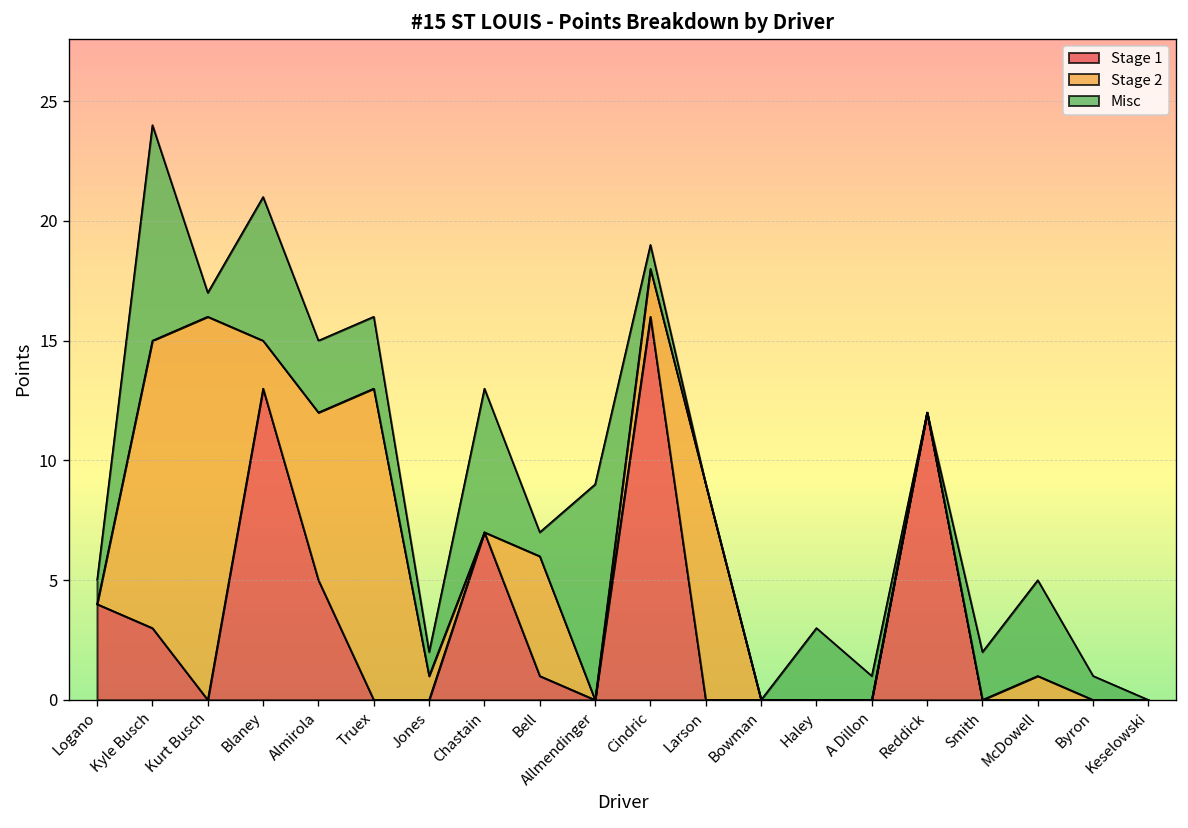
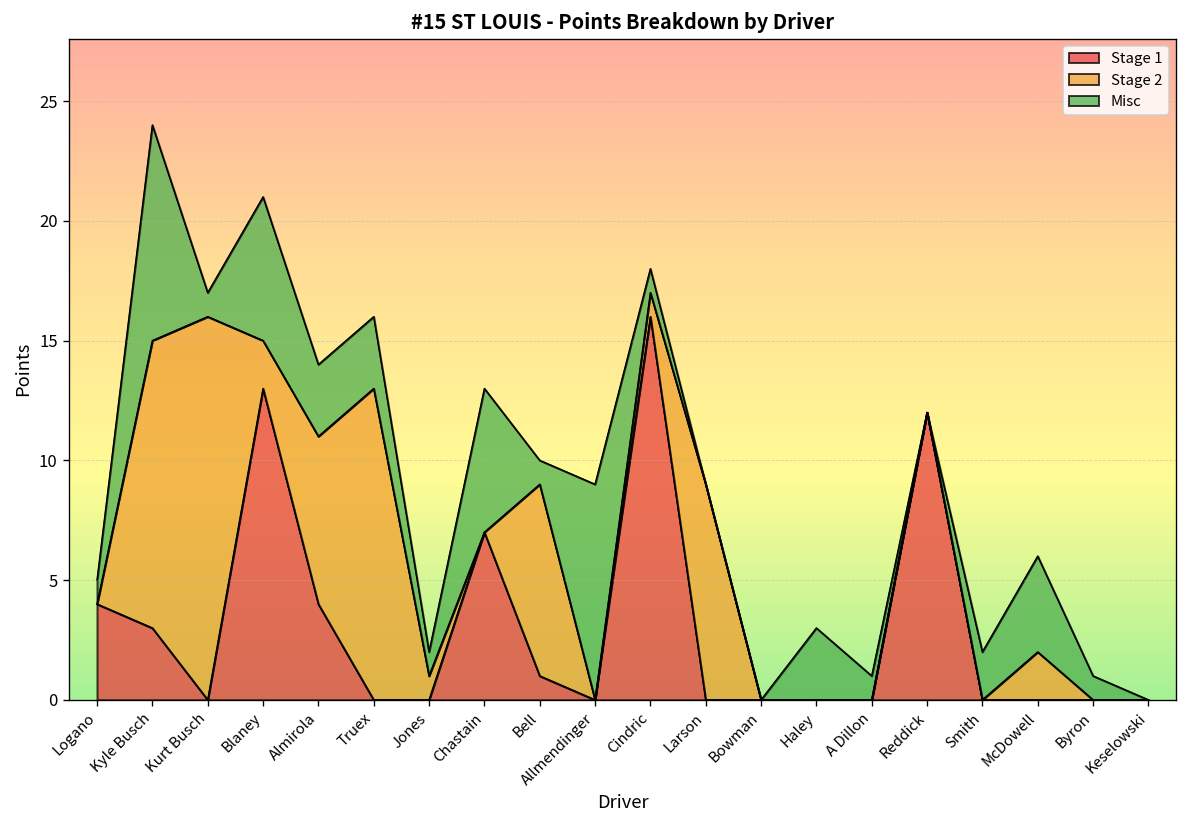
Stage 1, Almirola: 5 -> 4
Stage 2, Bell: 5 -> 8
Stage 2, Cindric: 2 -> 1
Stage 2, McDowell: 1 -> 2
